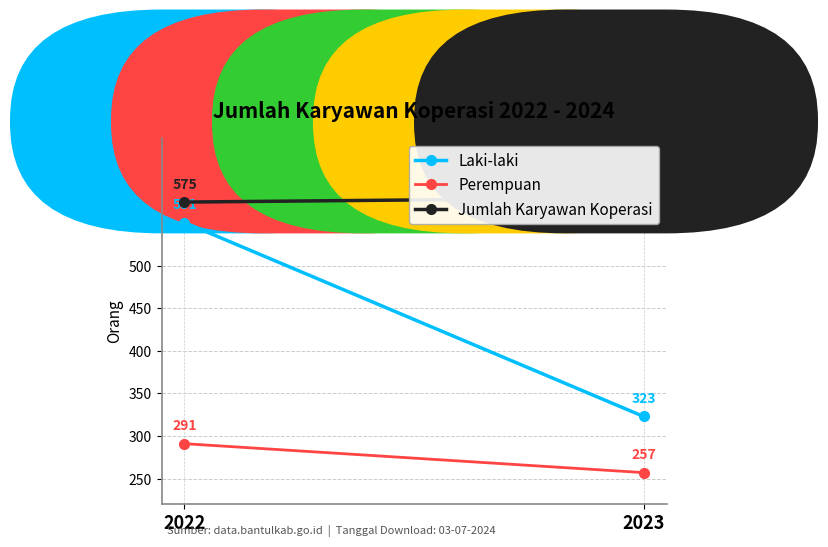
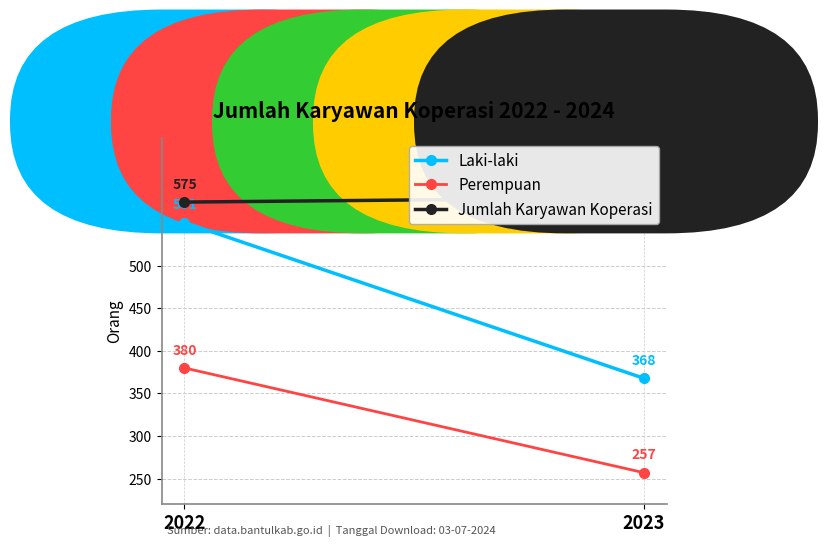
Perempuan, 2022: 291 -> 380
Laki-laki, 2023: 323 -> 368
